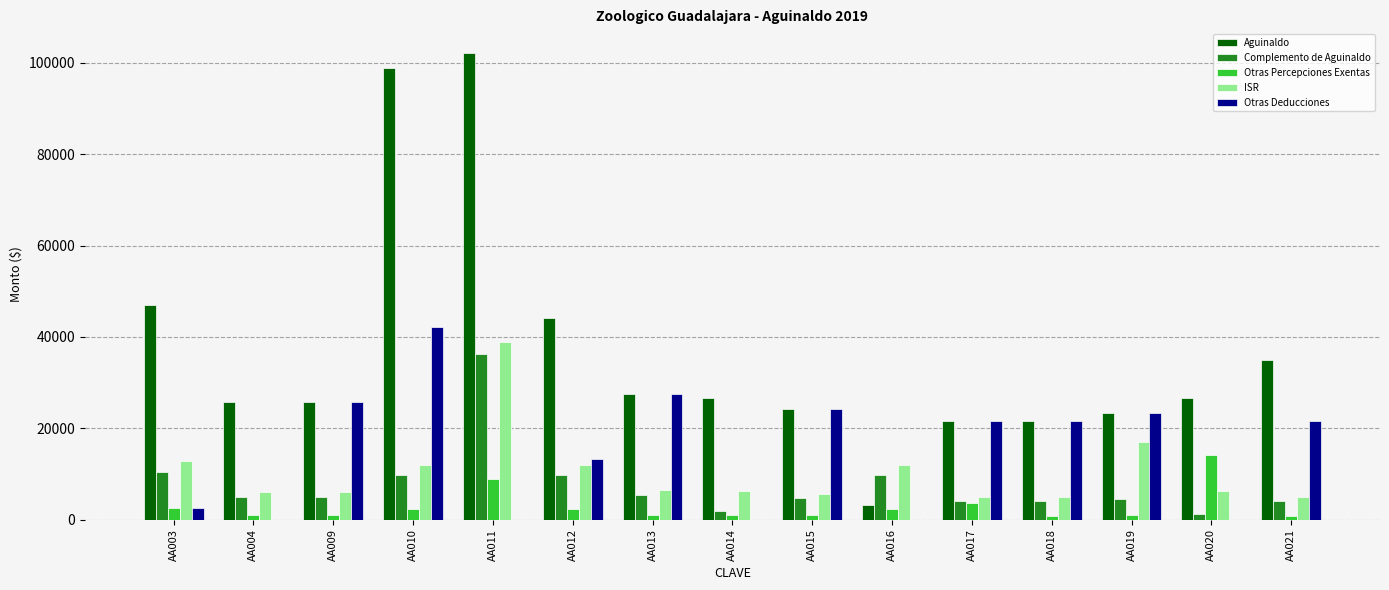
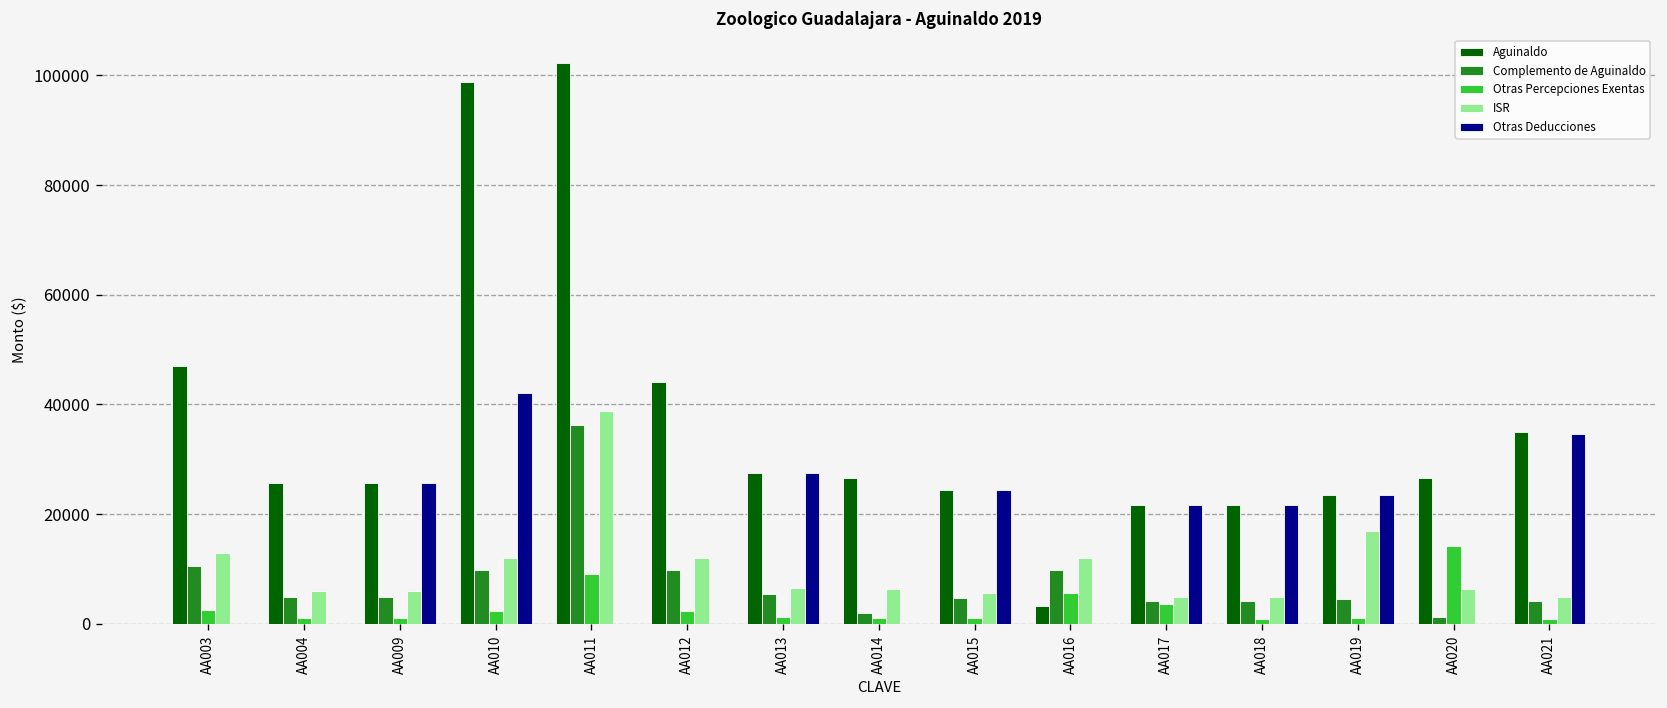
Otras Deducciones, AA003: 2000 -> 0
Otras Deducciones, AA012: 13000 -> 0
Otras Percepciones Exentas, AA016: 2000 -> 6000
Otras Deducciones, AA021: 22000 -> 35000
